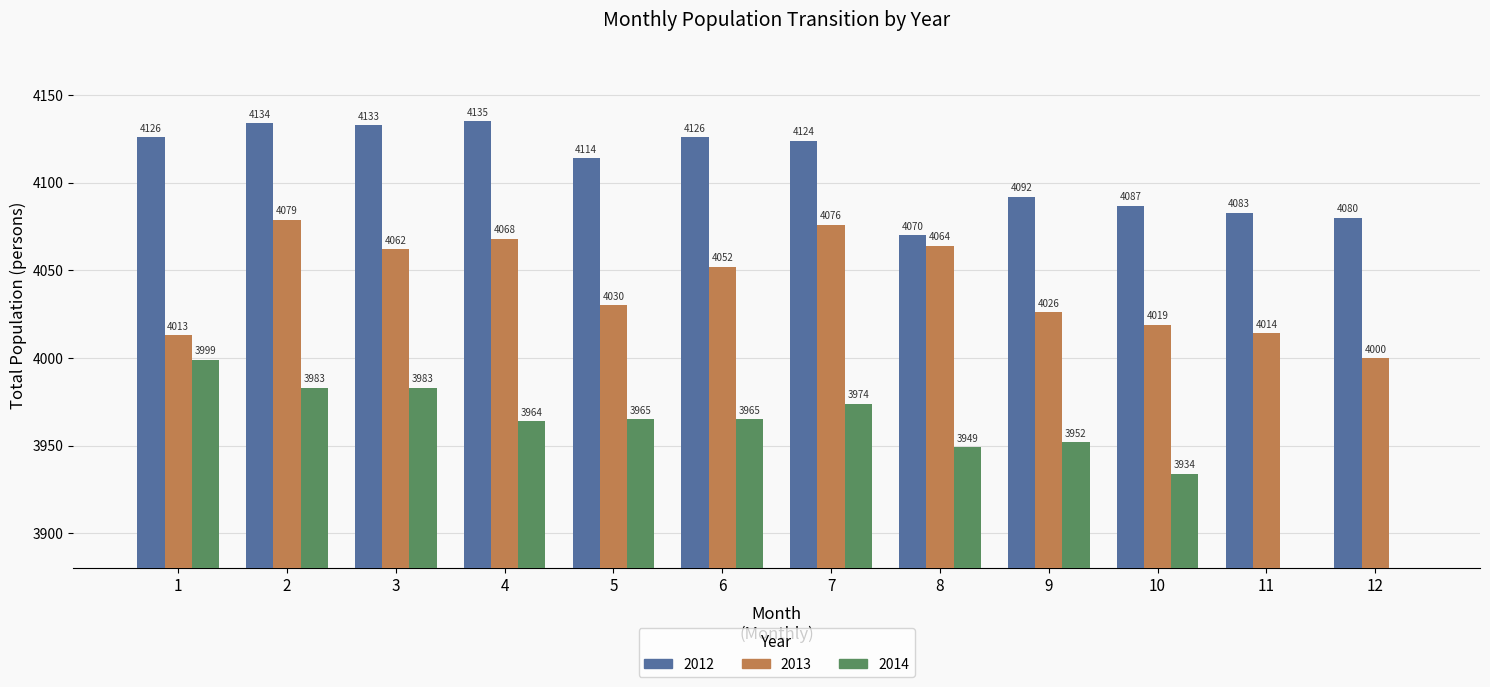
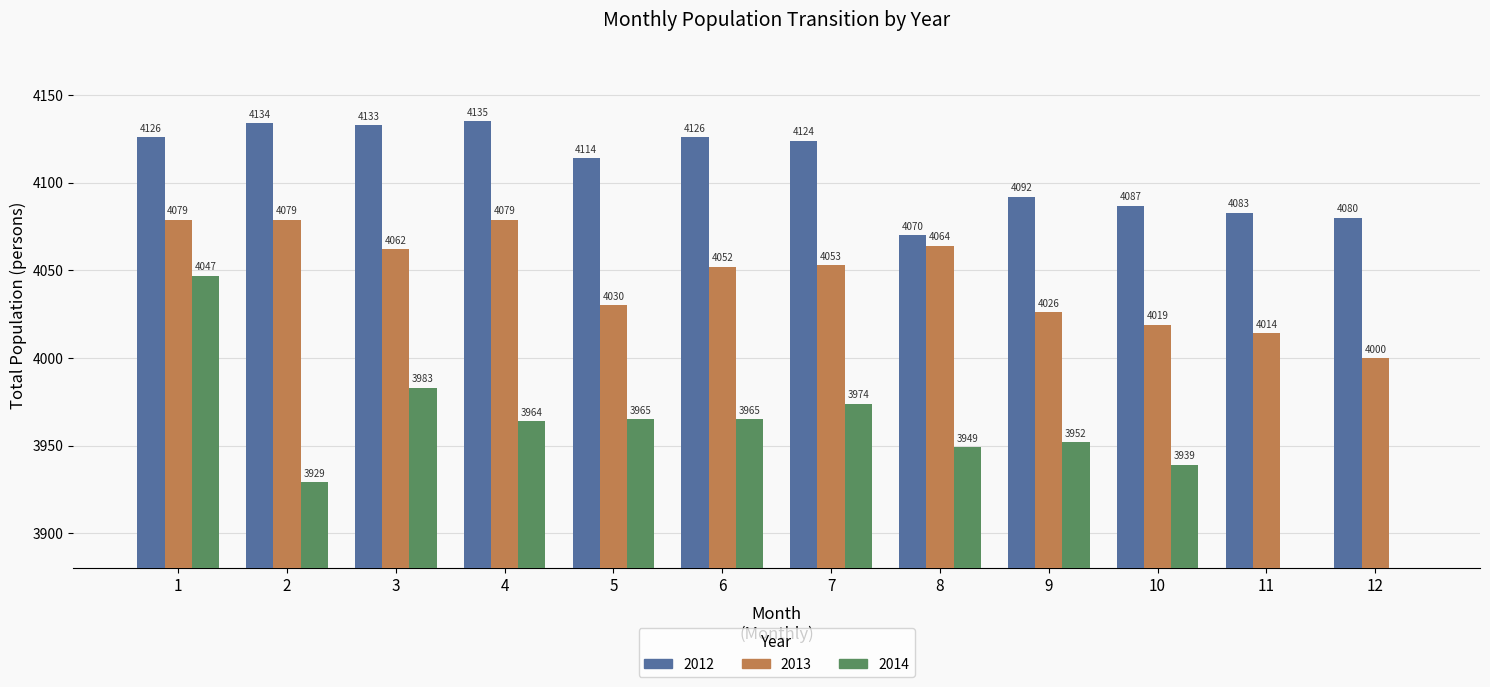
2013, 1: 4013 -> 4079
2014, 1: 3999 -> 4047
2014, 2: 3983 -> 3929
2013, 4: 4068 -> 4079
2013, 7: 4076 -> 4053
2014, 10: 3934 -> 3939
